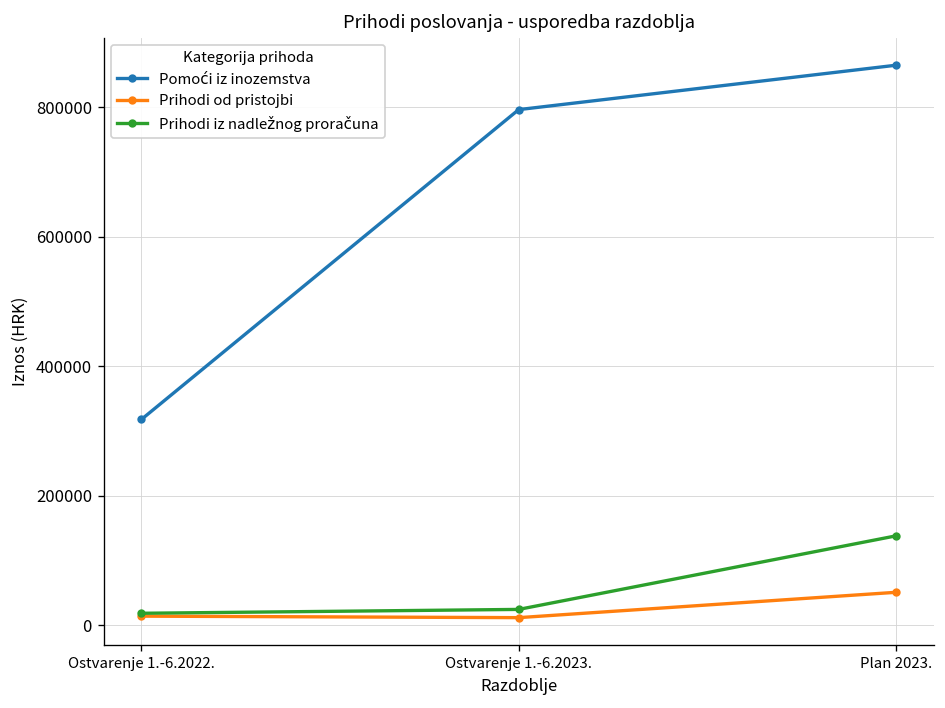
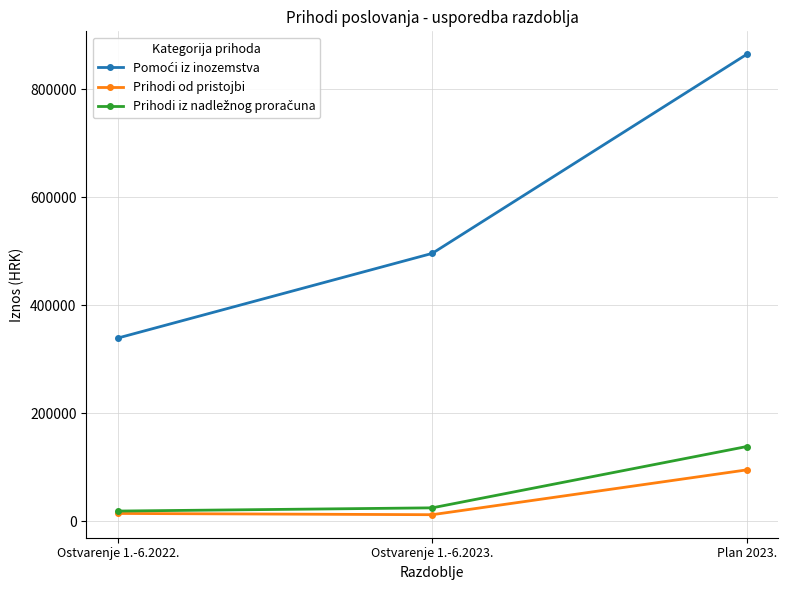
Pomoći iz inozemstva, Ostvarenje 1.-6.2022.: 320000 -> 340000
Pomoći iz inozemstva, Ostvarenje 1.-6.2023.: 800000 -> 500000
Prihodi od pristojbi, Plan 2023.: 50000 -> 100000
